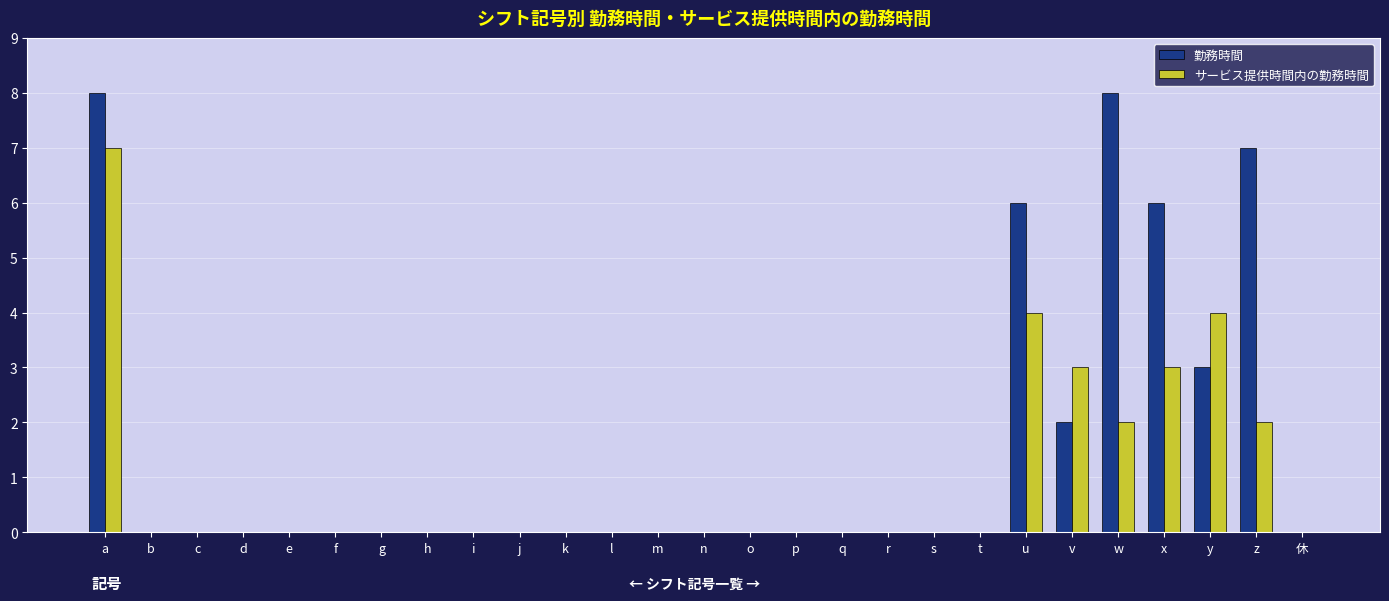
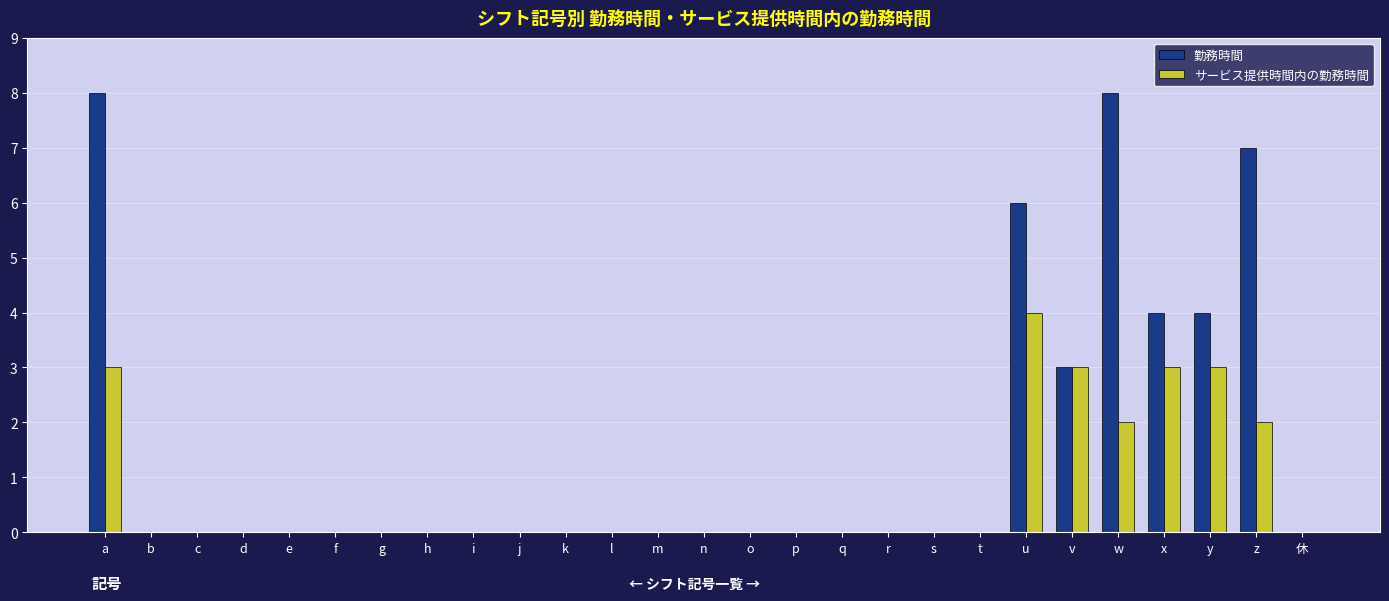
サービス提供時間内の勤務時間, a: 7 -> 3
勤務時間, v: 2 -> 3
勤務時間, x: 6 -> 4
勤務時間, y: 3 -> 4
サービス提供時間内の勤務時間, y: 4 -> 3
